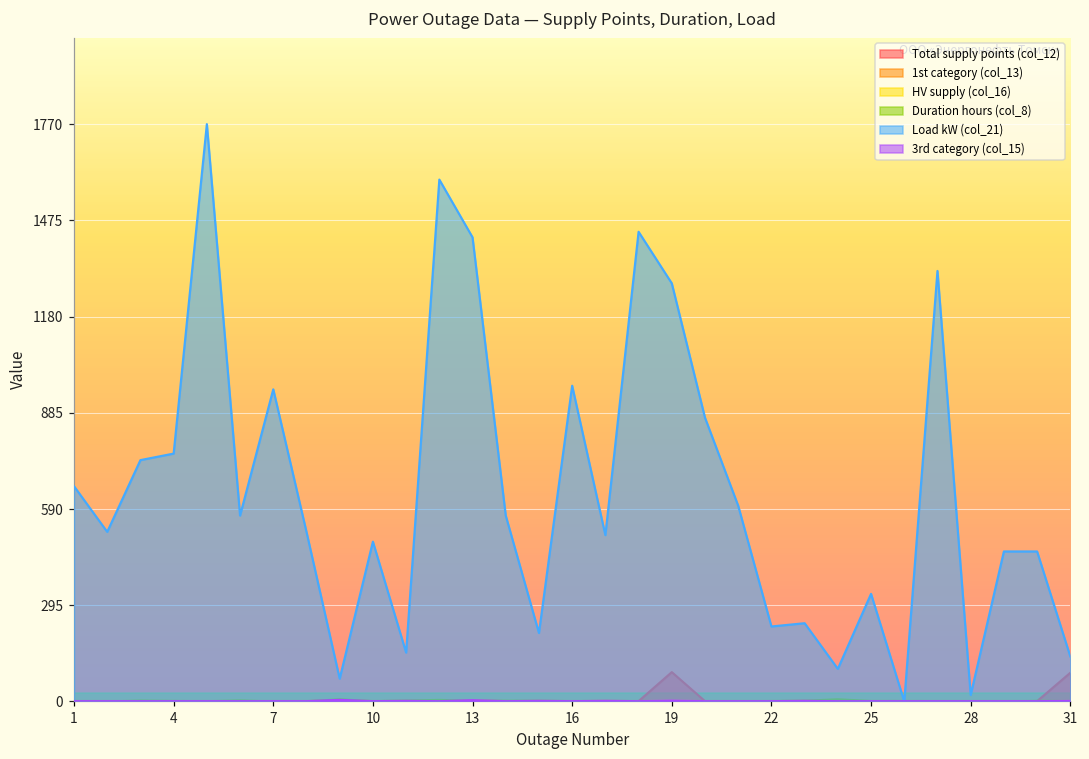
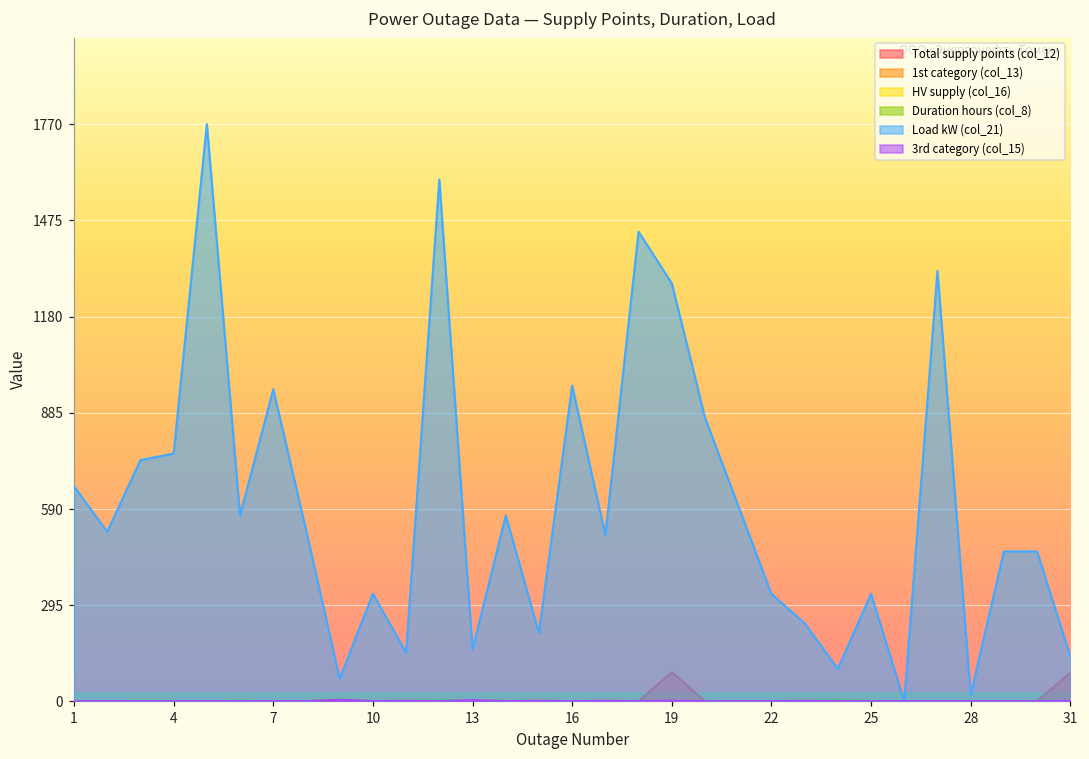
Load kW (col_21), 10: 490 -> 330
Load kW (col_21), 13: 1420 -> 160
Load kW (col_21), 22: 230 -> 330
